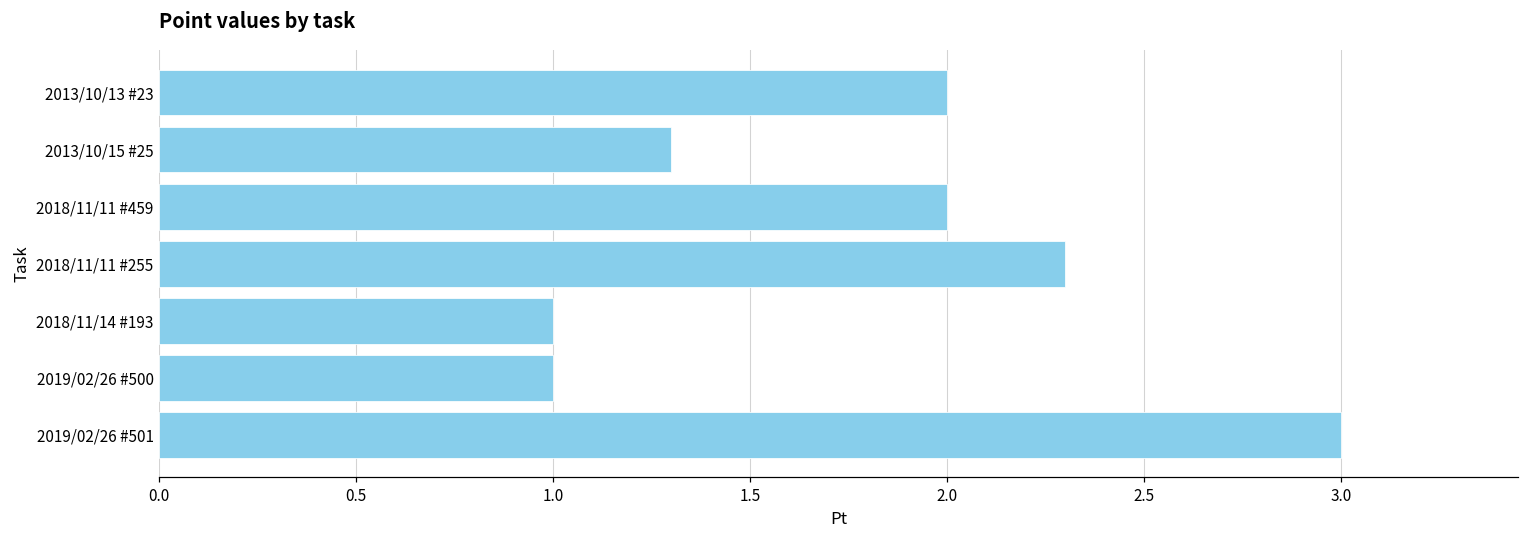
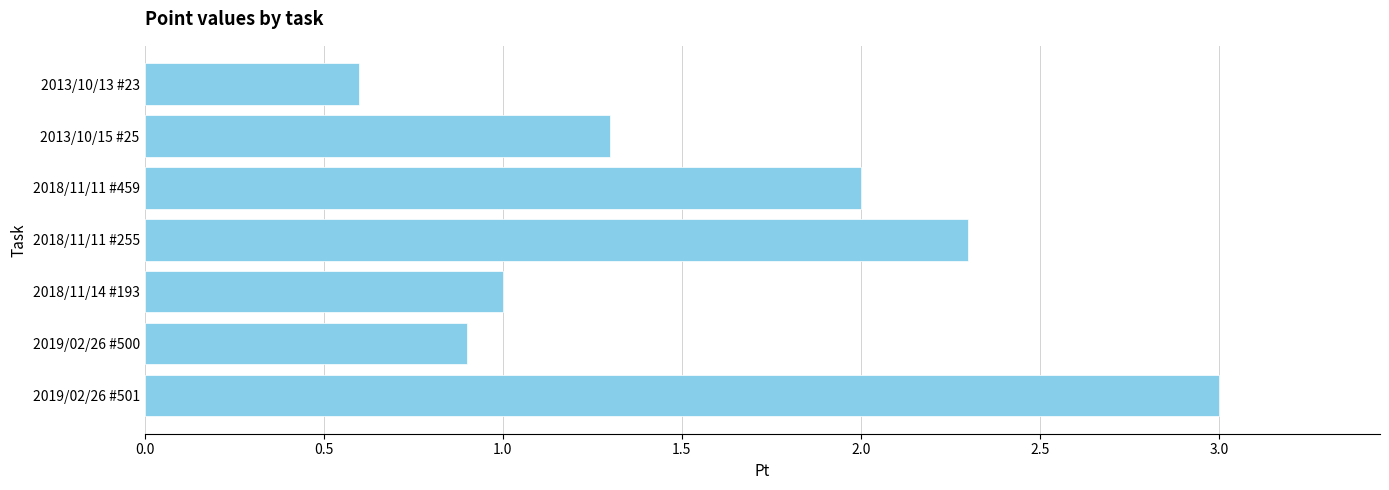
2013/10/13 #23: 2.0 -> 0.6
2019/02/26 #500: 1.0 -> 0.9
